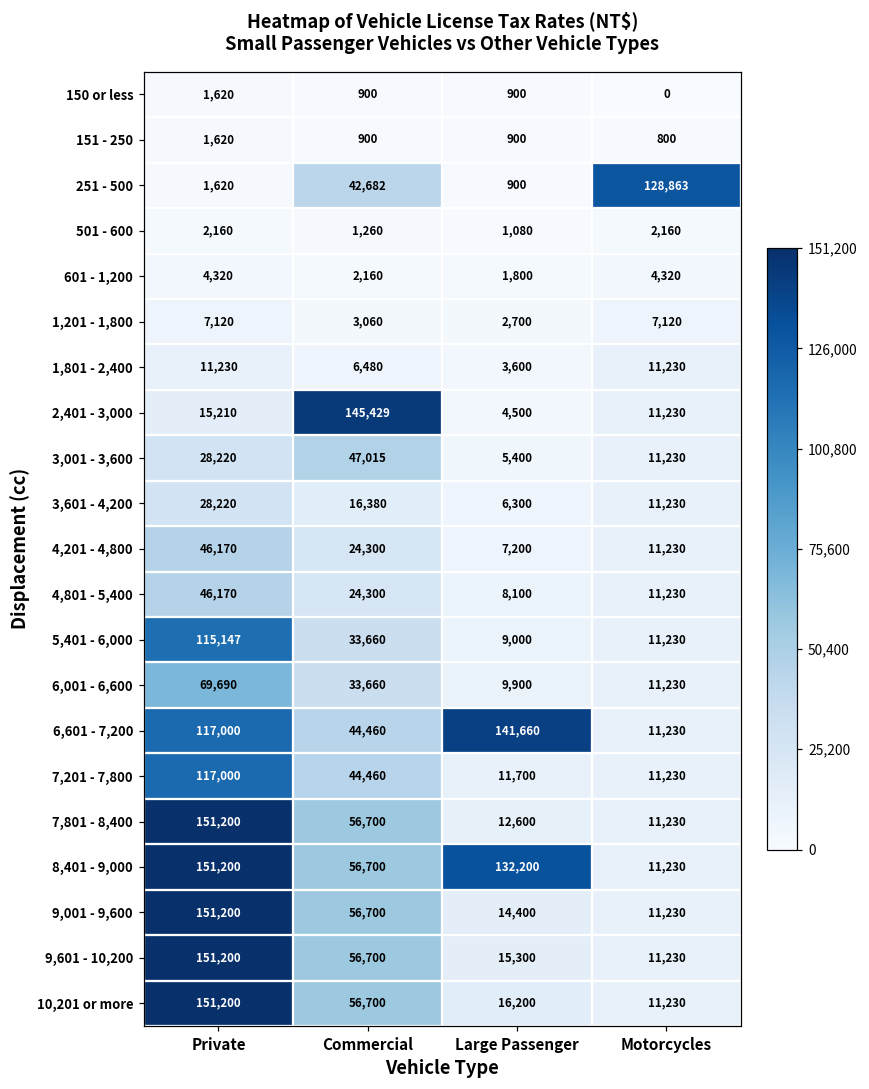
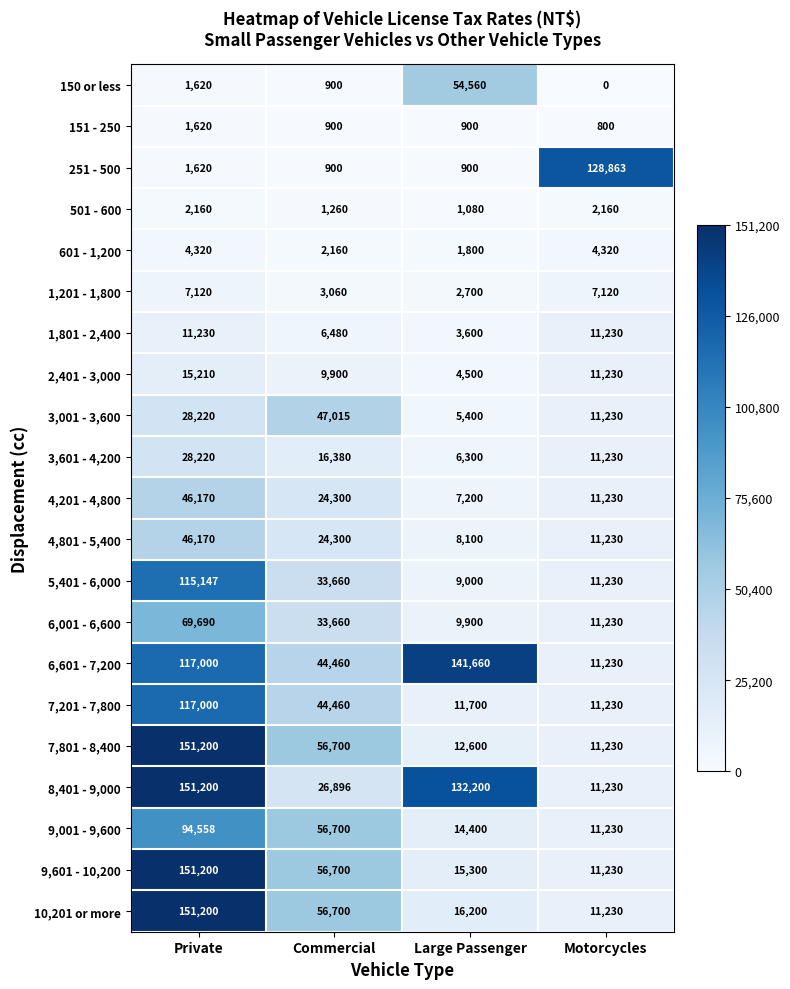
150 or less, Large Passenger: 900 -> 54,560
251 - 500, Commercial: 42,682 -> 900
2,401 - 3,000, Commercial: 145,429 -> 9,900
8,401 - 9,000, Commercial: 56,700 -> 26,896
9,001 - 9,600, Private: 151,200 -> 94,558
